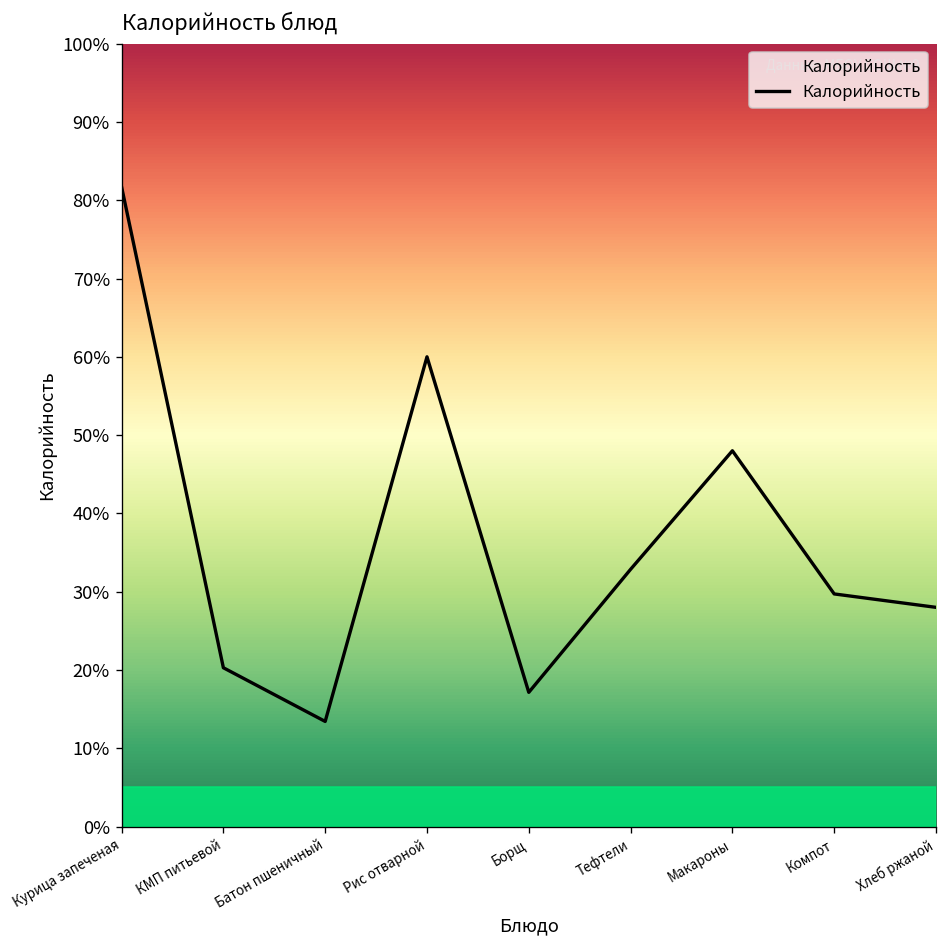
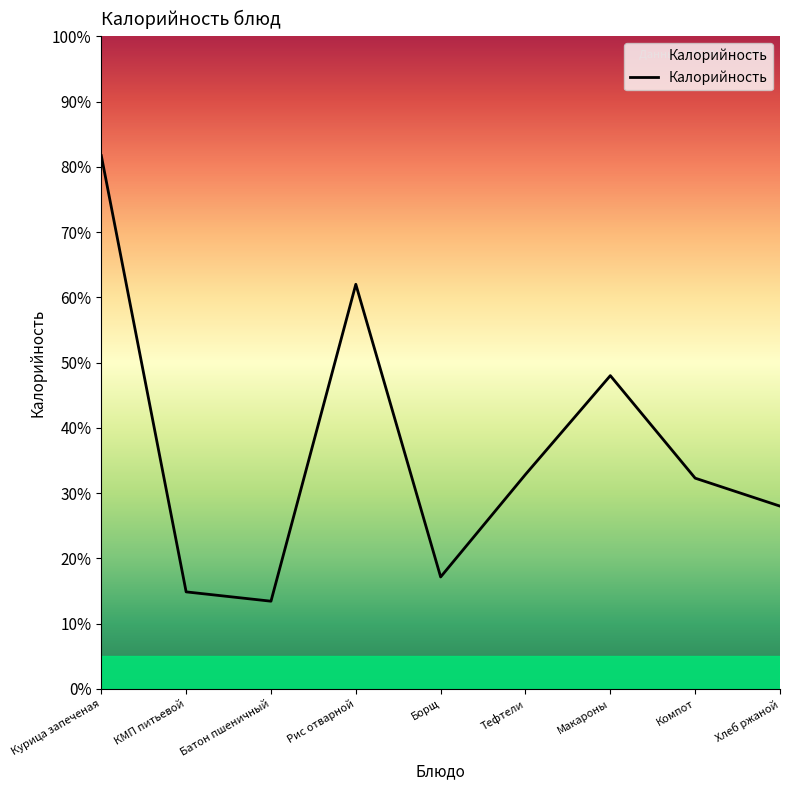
КМП питьевой: 20% -> 15%
Рис отварной: 60% -> 62%
Компот: 30% -> 32%
